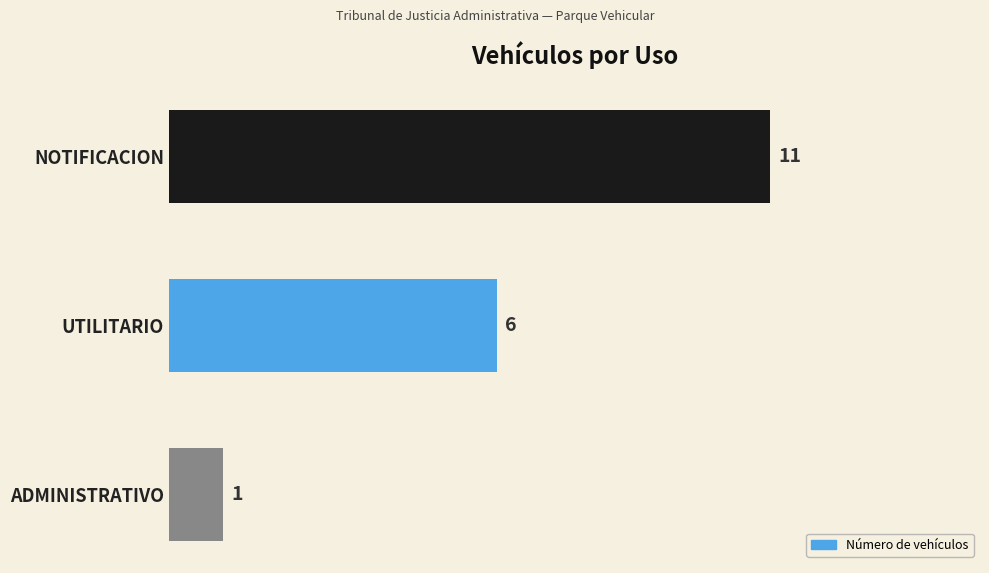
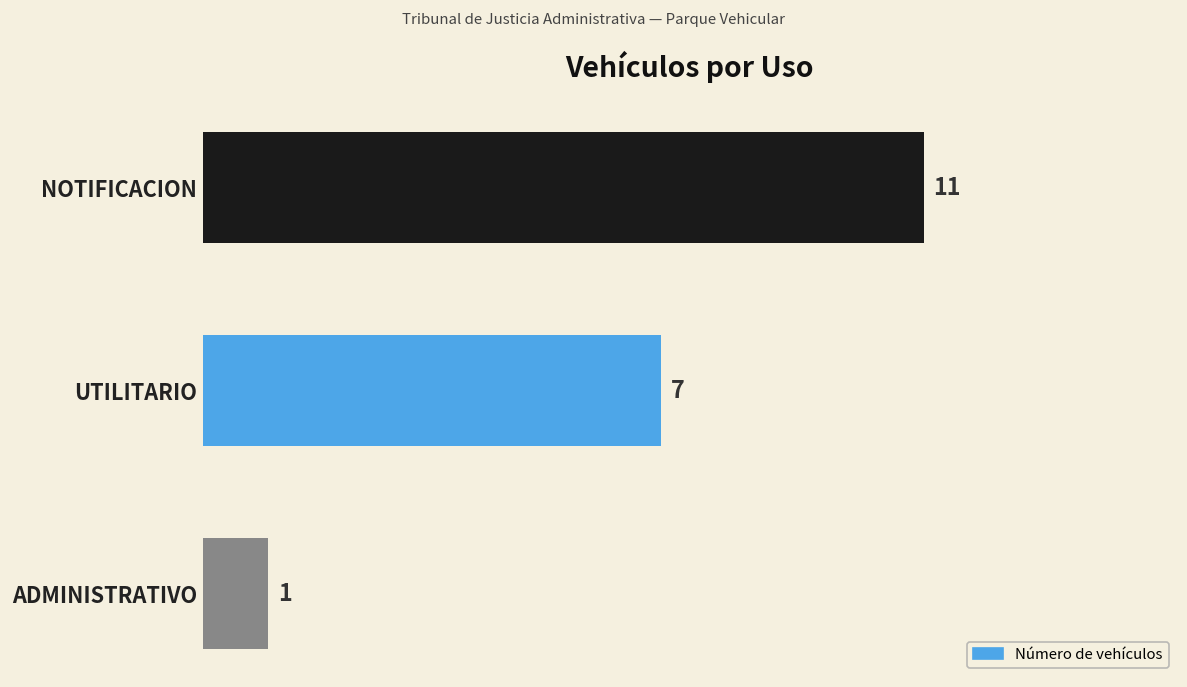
UTILITARIO: 6 -> 7
